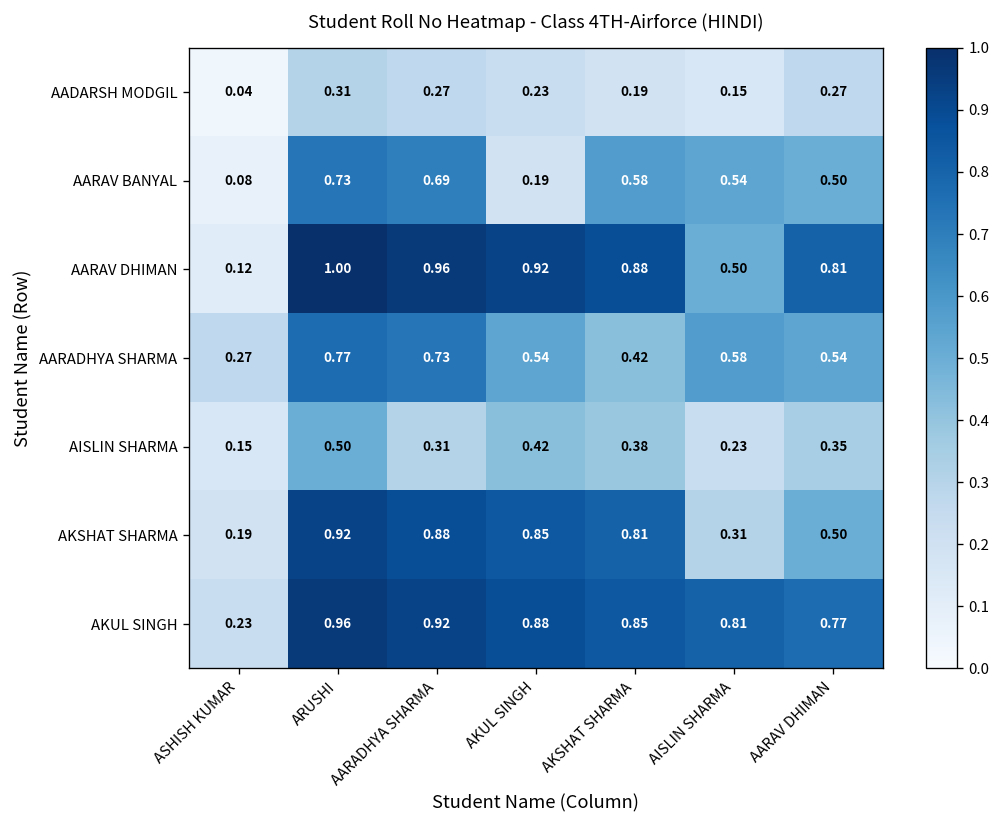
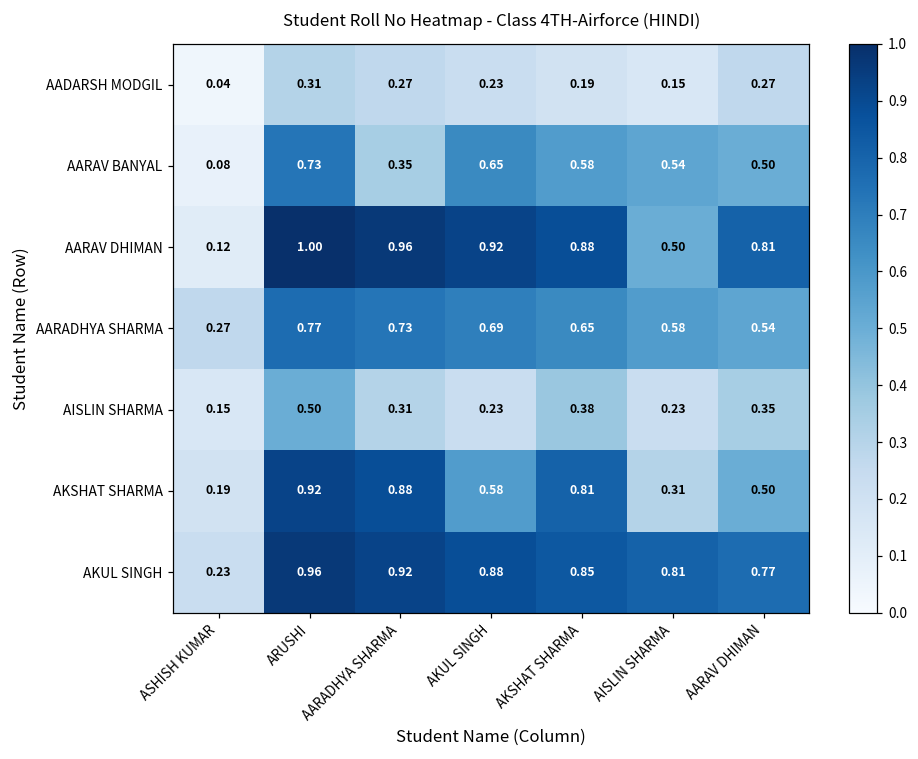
AARAV BANYAL, AARADHYA SHARMA: 0.69 -> 0.35
AARAV BANYAL, AKUL SINGH: 0.19 -> 0.65
AARADHYA SHARMA, AKUL SINGH: 0.54 -> 0.69
AARADHYA SHARMA, AKSHAT SHARMA: 0.42 -> 0.65
AISLIN SHARMA, AKUL SINGH: 0.42 -> 0.23
AKSHAT SHARMA, AKUL SINGH: 0.85 -> 0.58
